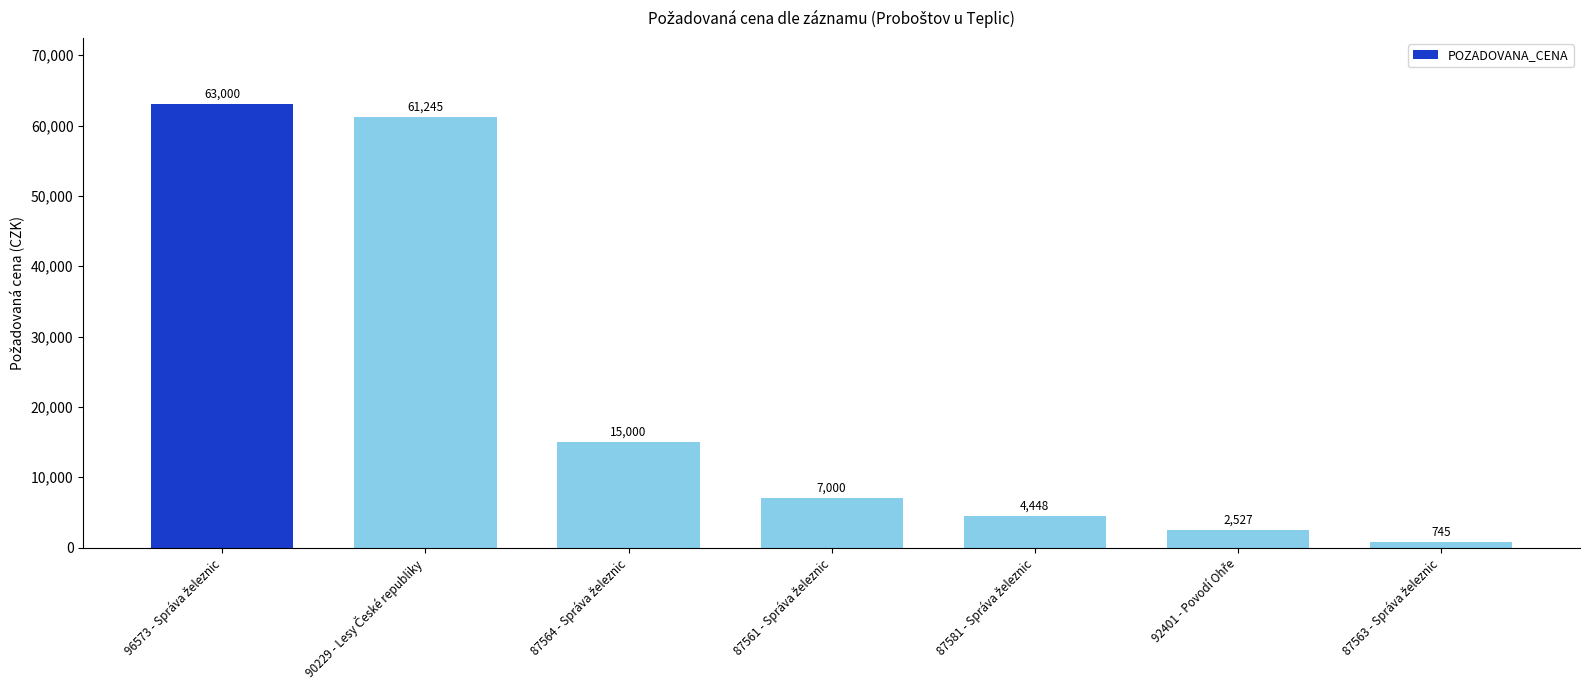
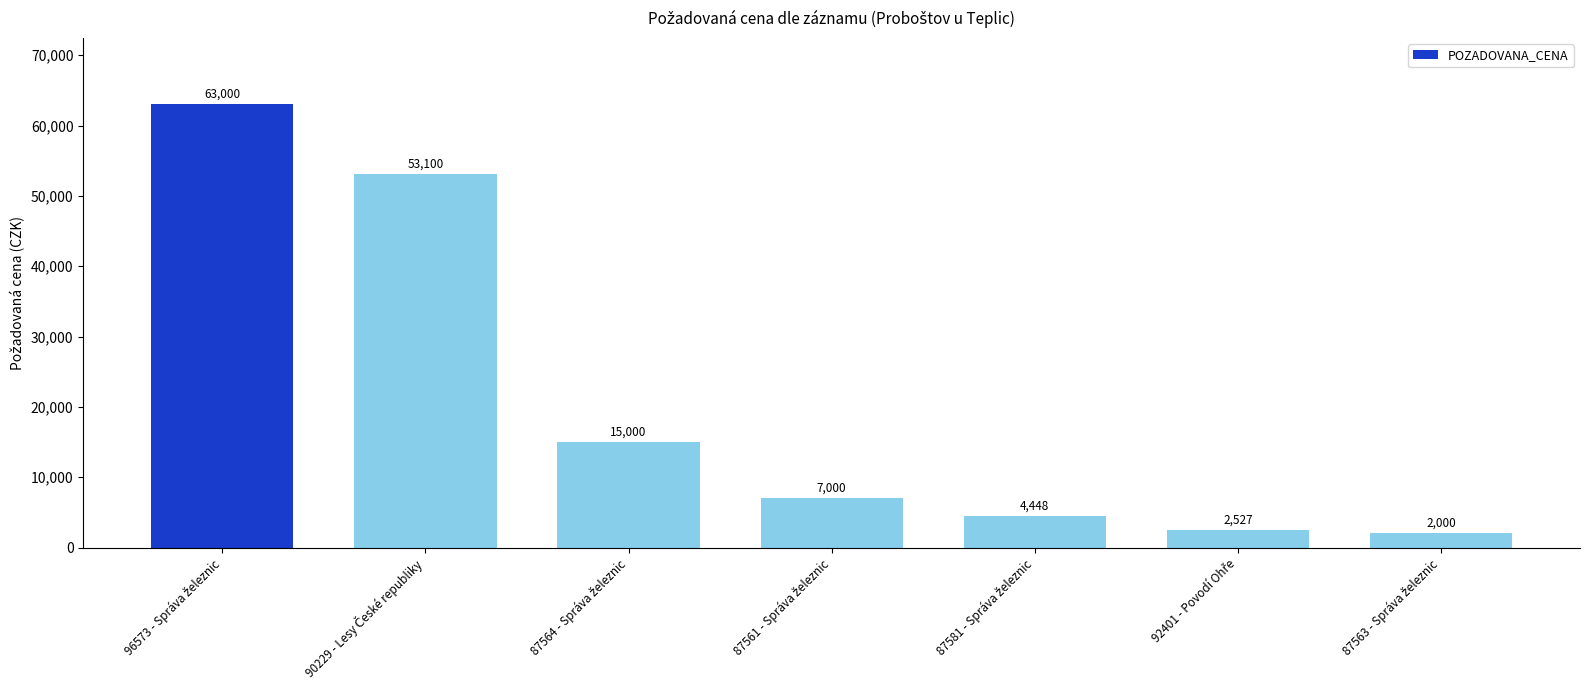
90229 - Lesy České republiky: 61,245 -> 53,100
87563 - Správa železnic: 745 -> 2,000
